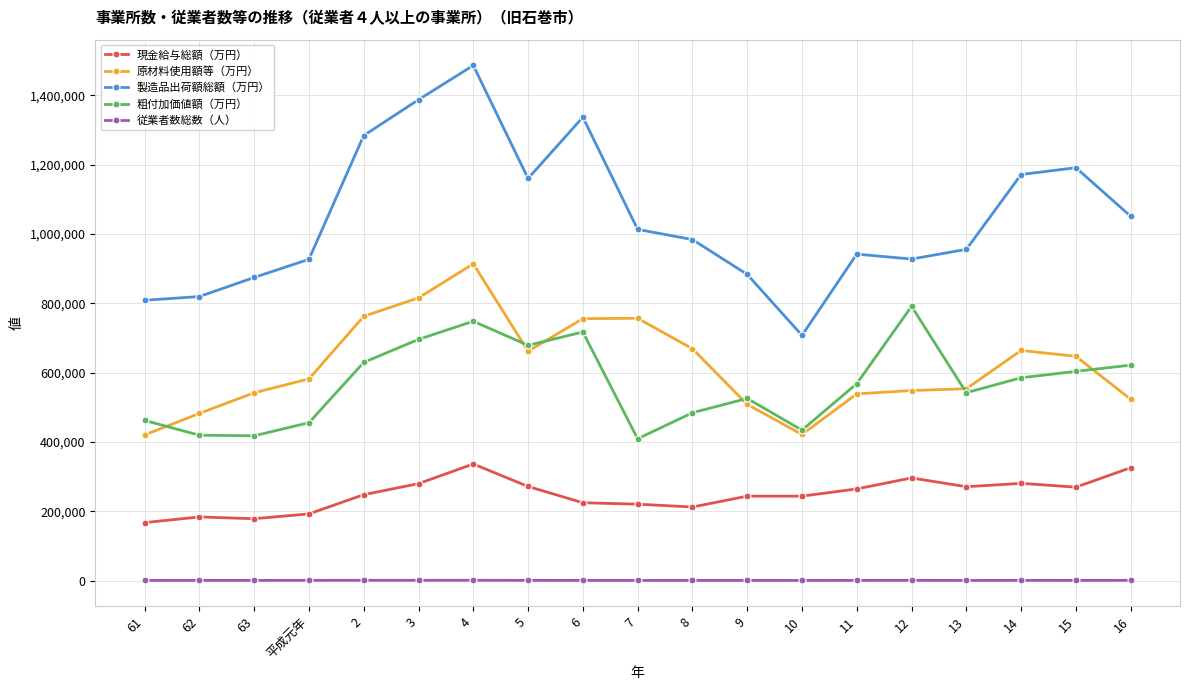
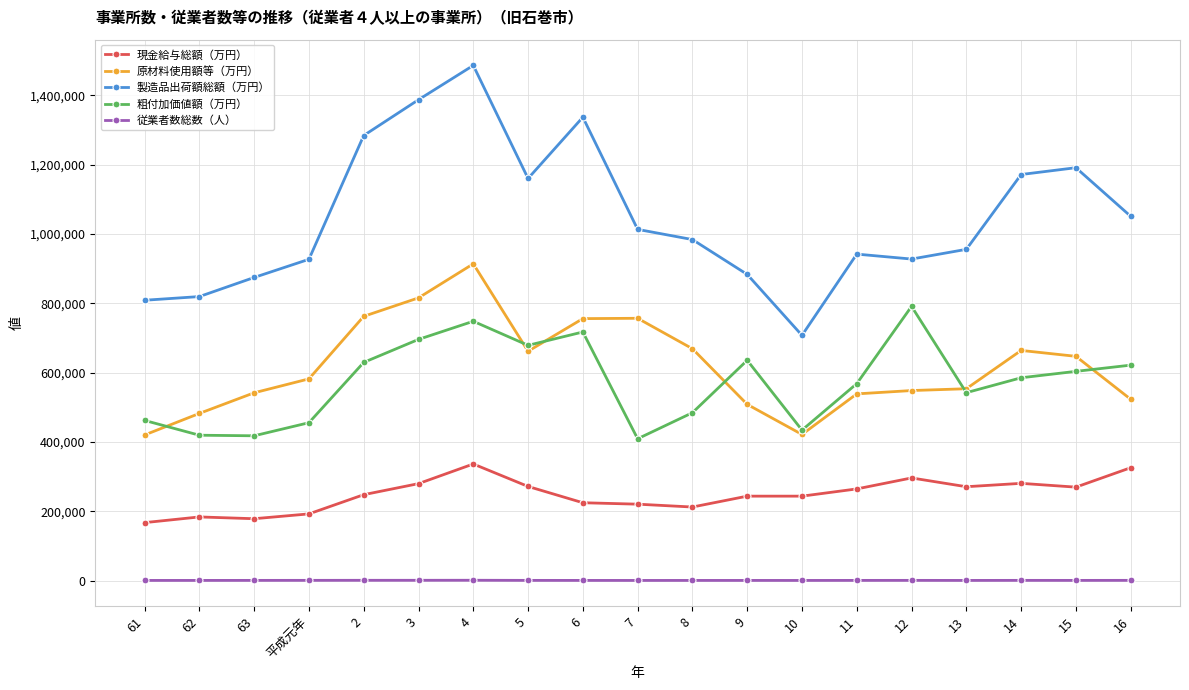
粗付加価値額（万円）, 9: 530,000 -> 640,000
